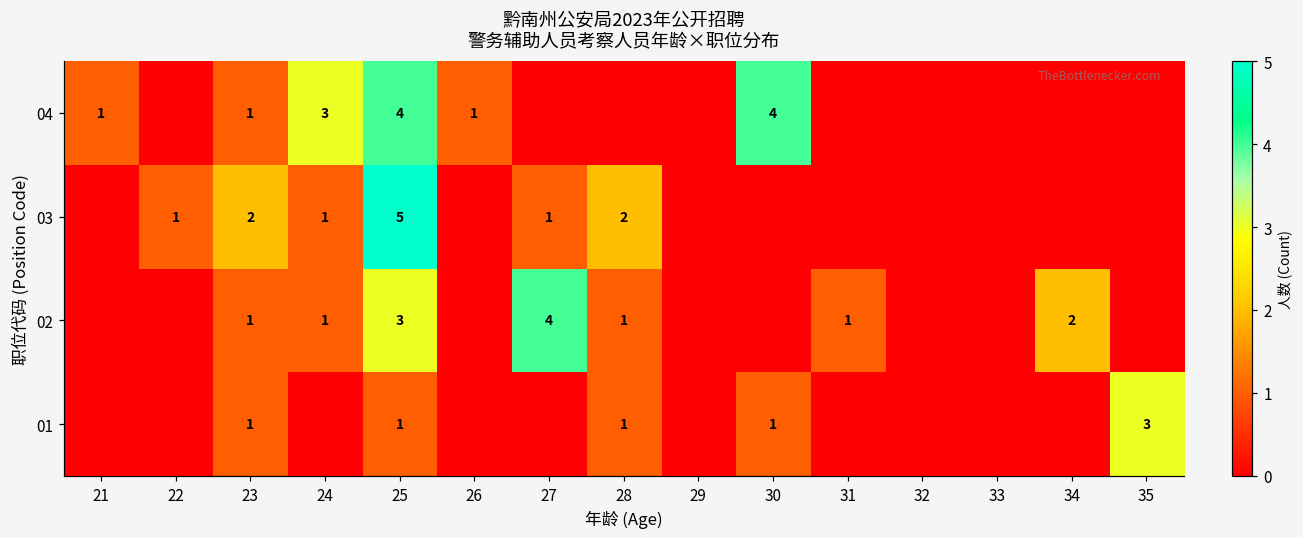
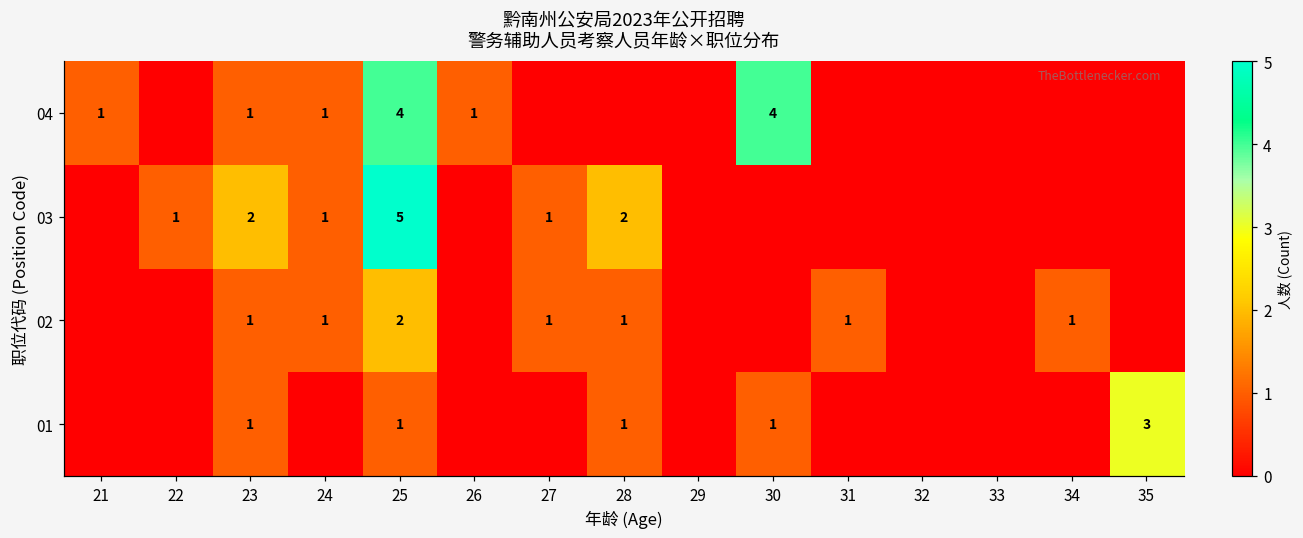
04, 24: 3 -> 1
02, 25: 3 -> 2
02, 27: 4 -> 1
02, 34: 2 -> 1
